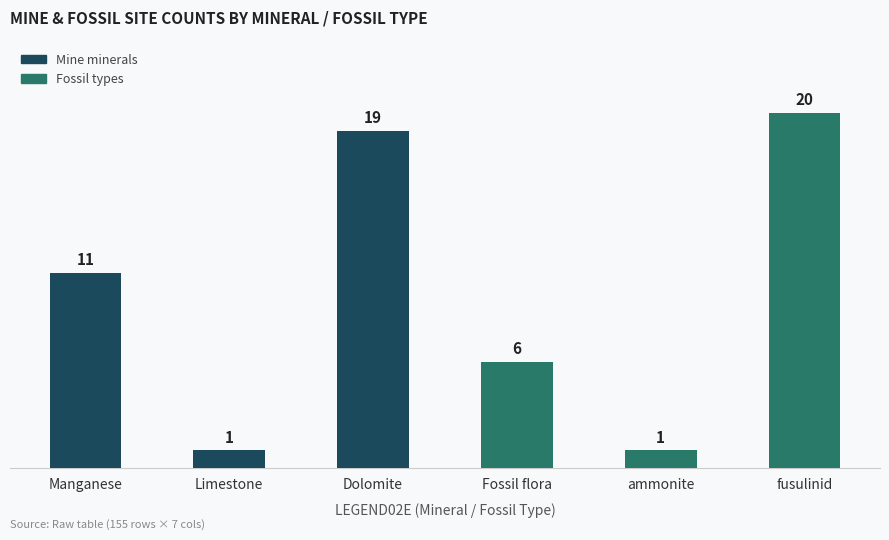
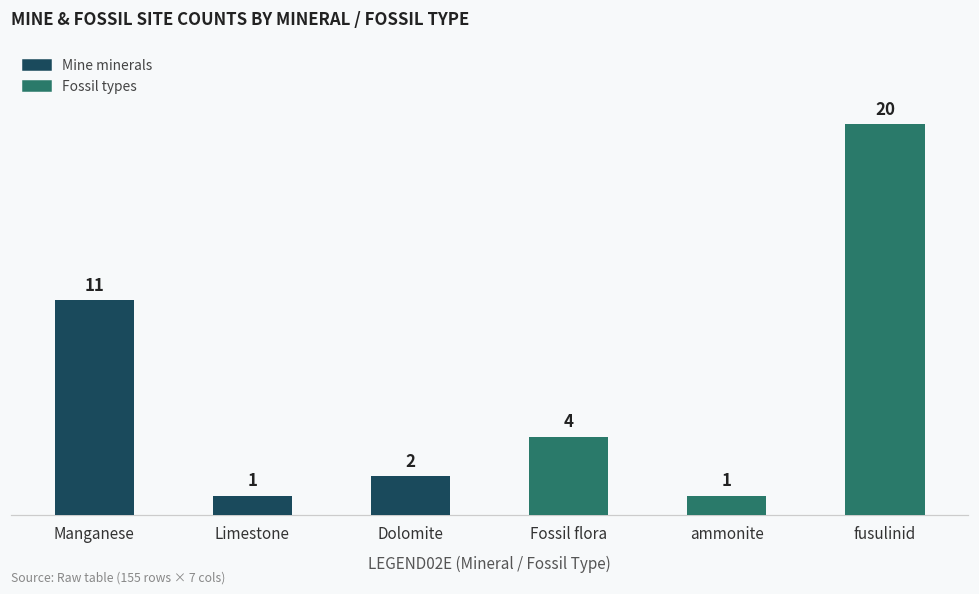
Dolomite: 19 -> 2
Fossil flora: 6 -> 4
